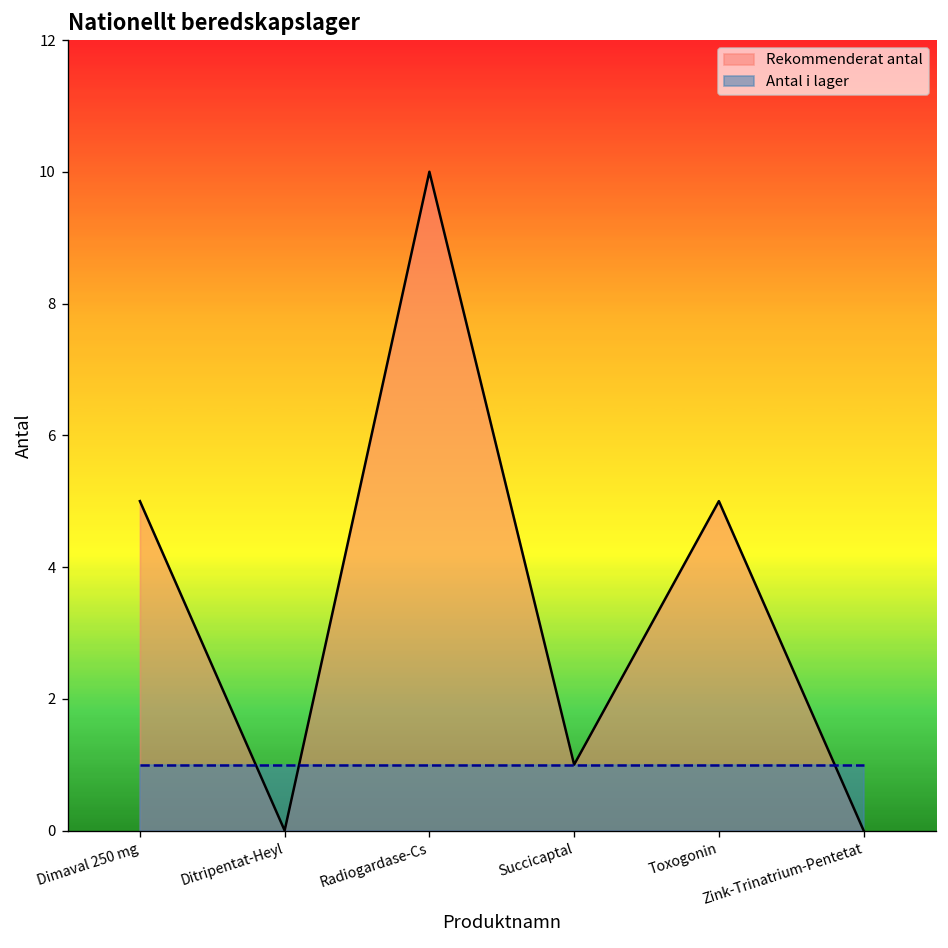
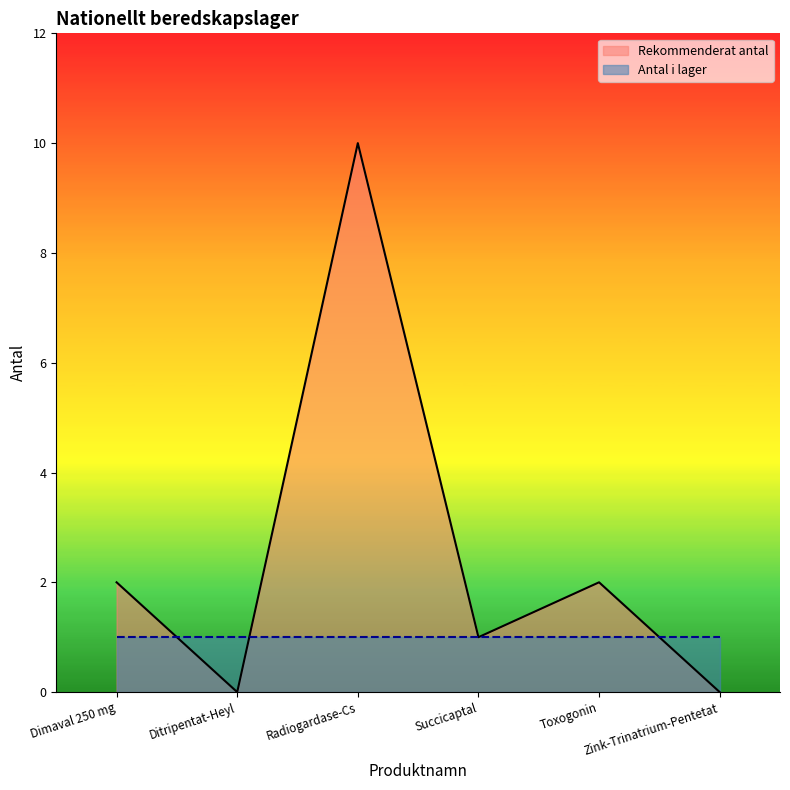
Rekommenderat antal, Dimaval 250 mg: 5 -> 2
Rekommenderat antal, Toxogonin: 5 -> 2
